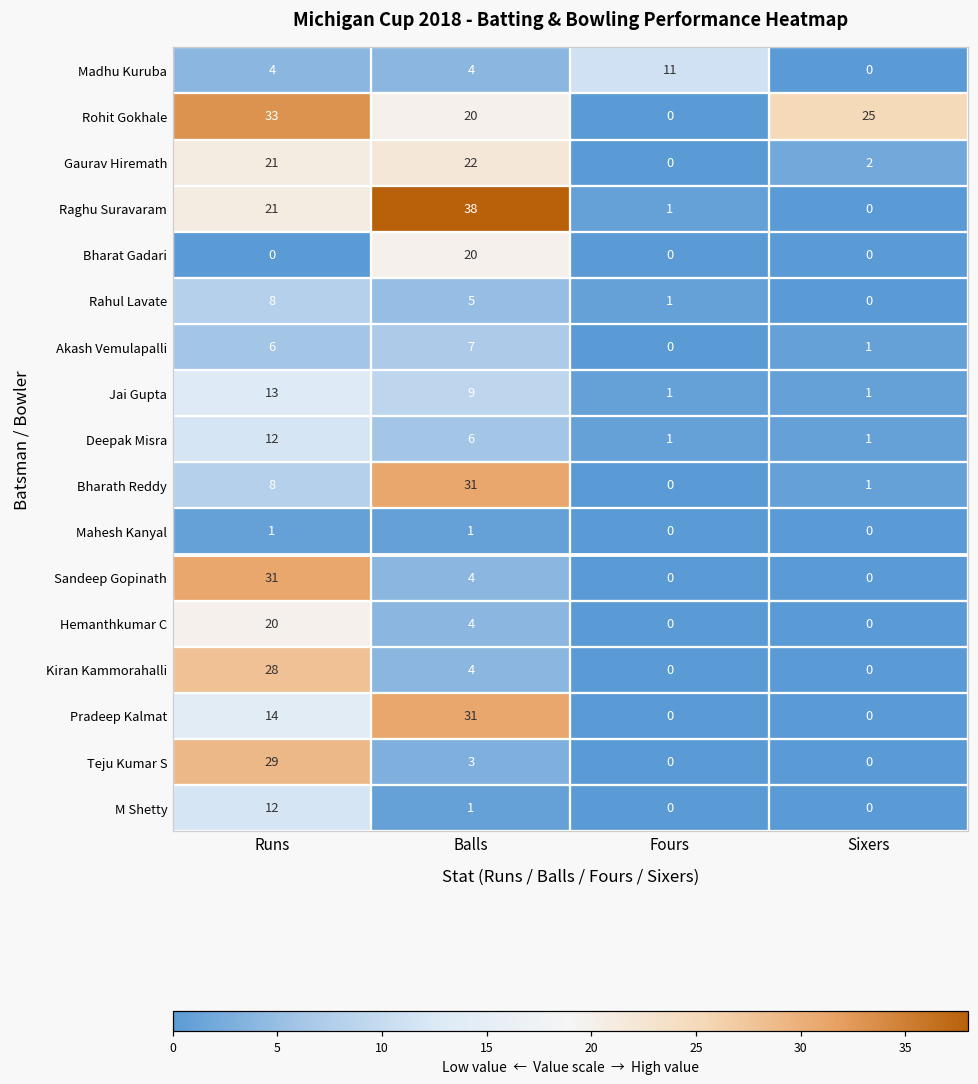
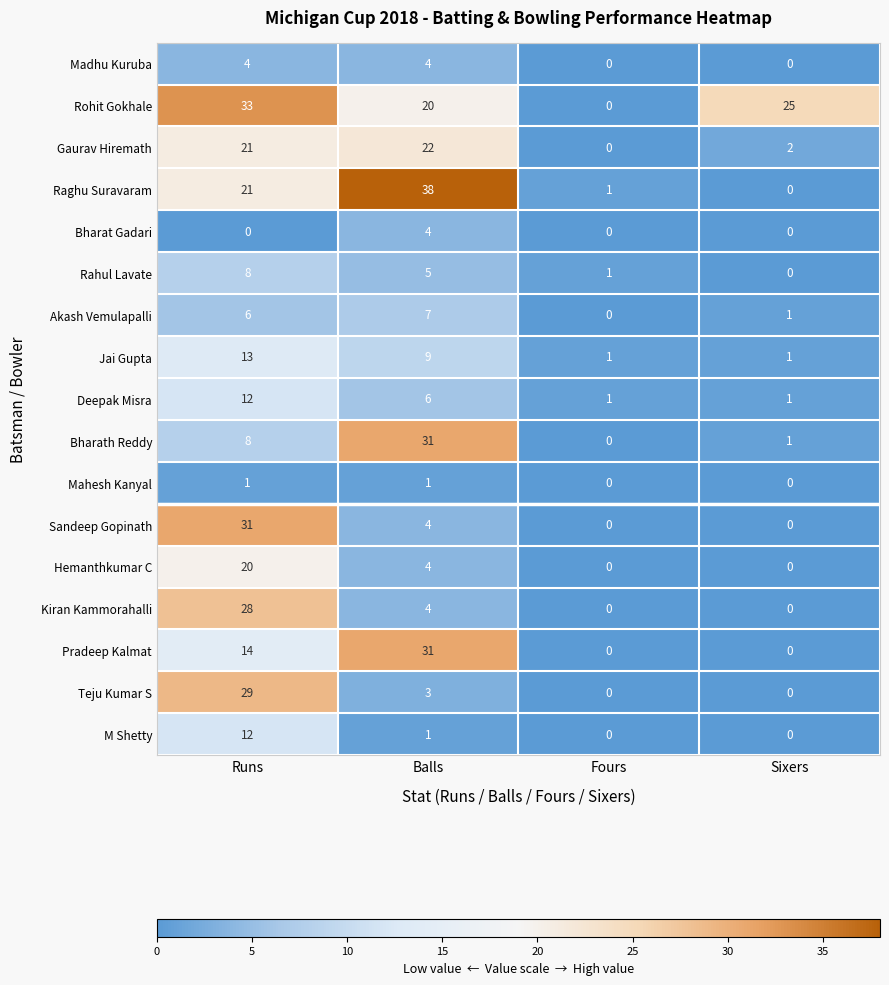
Madhu Kuruba, Fours: 11 -> 0
Bharat Gadari, Balls: 20 -> 4
